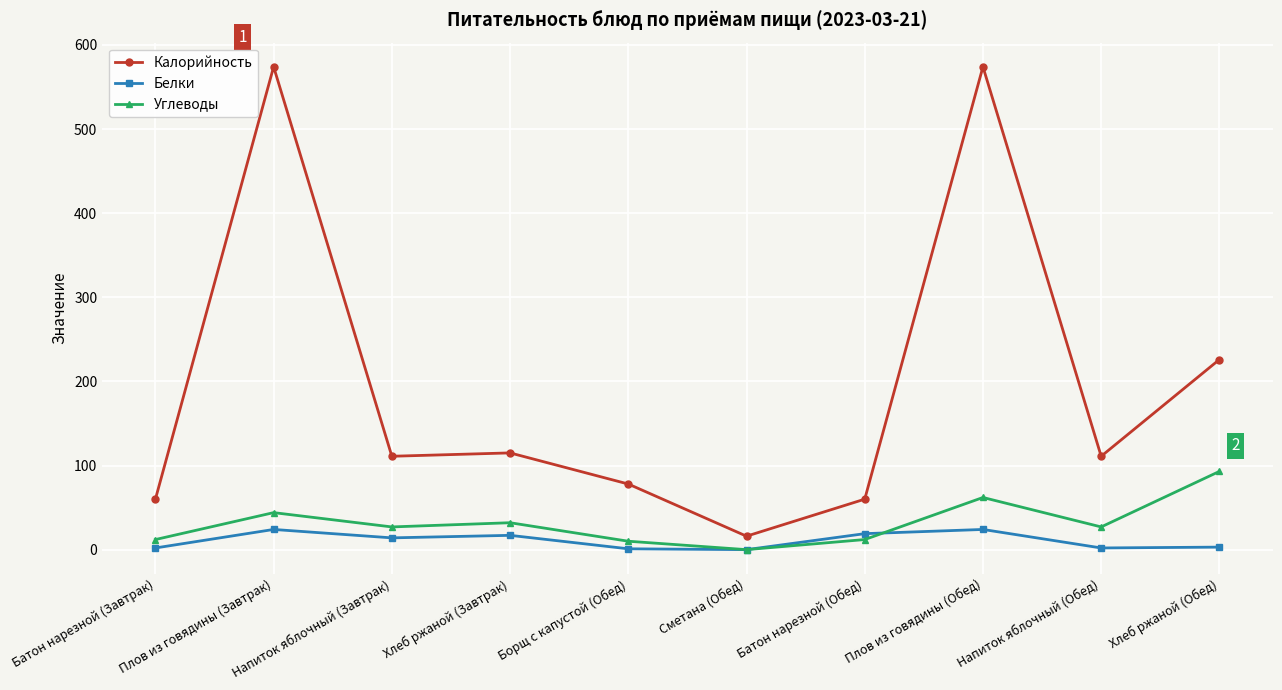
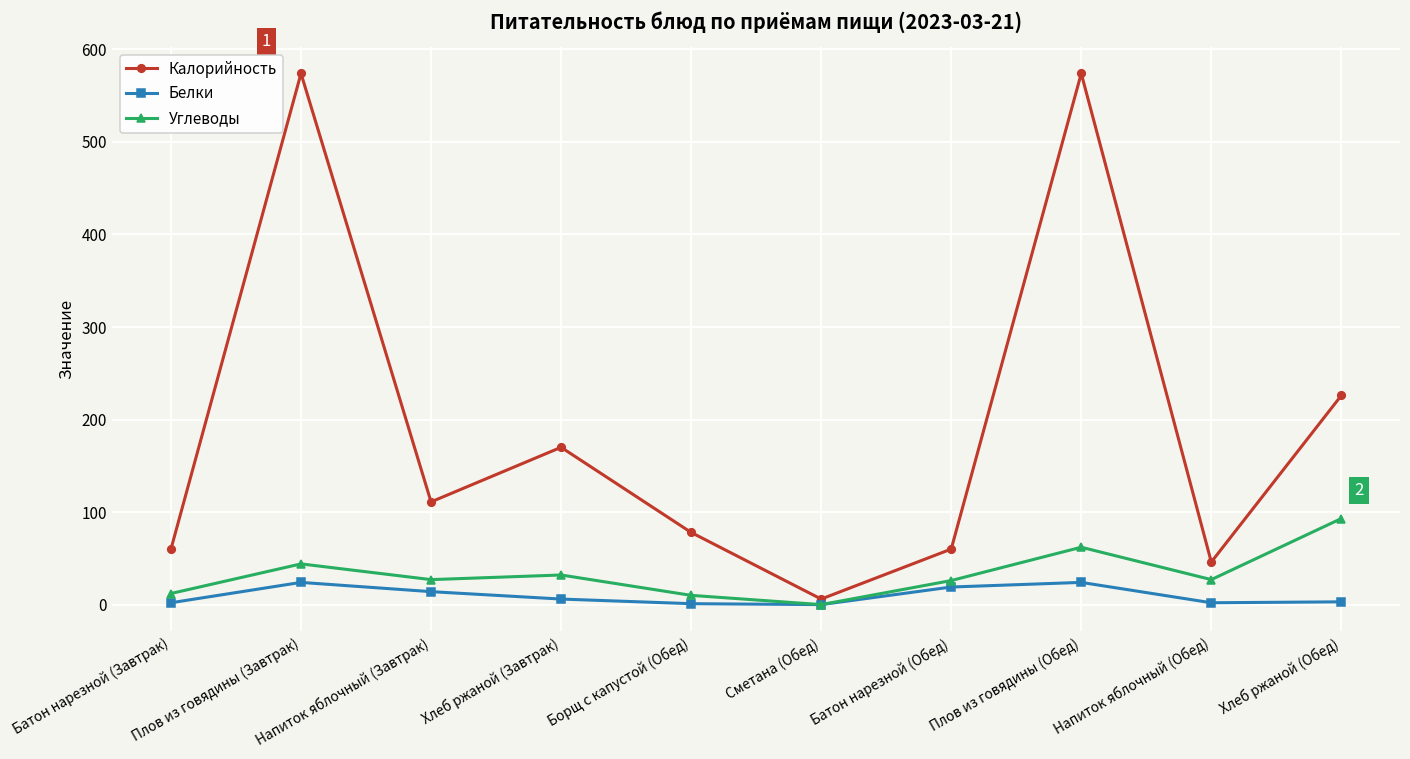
Калорийность, Хлеб ржаной (Завтрак): 120 -> 170
Белки, Хлеб ржаной (Завтрак): 20 -> 10
Калорийность, Сметана (Обед): 20 -> 10
Углеводы, Батон нарезной (Обед): 10 -> 30
Калорийность, Напиток яблочный (Обед): 110 -> 50
